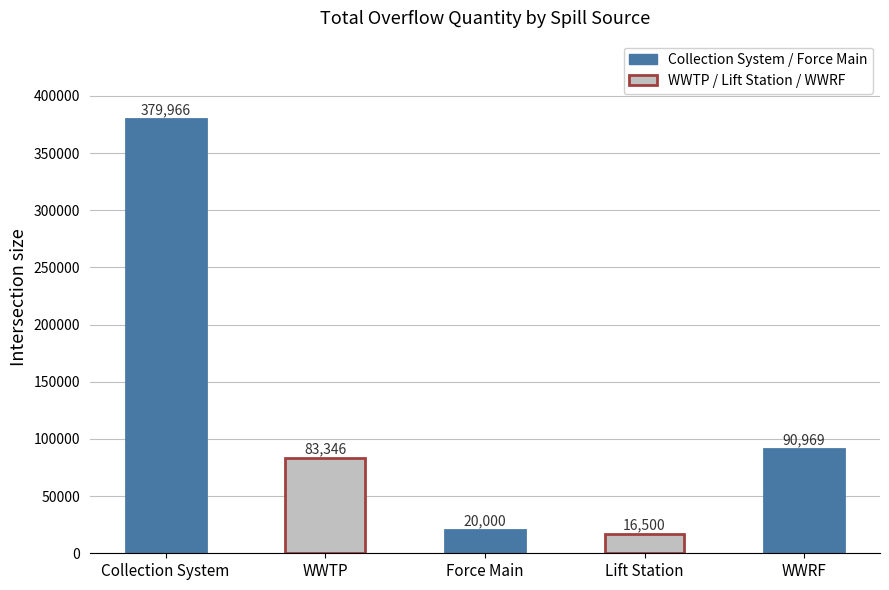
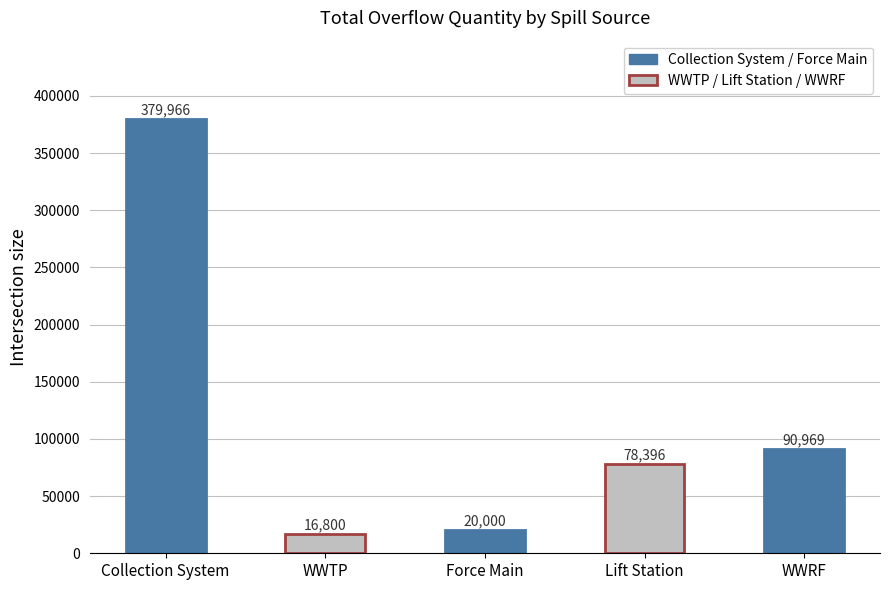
WWTP: 83,346 -> 16,800
Lift Station: 16,500 -> 78,396
